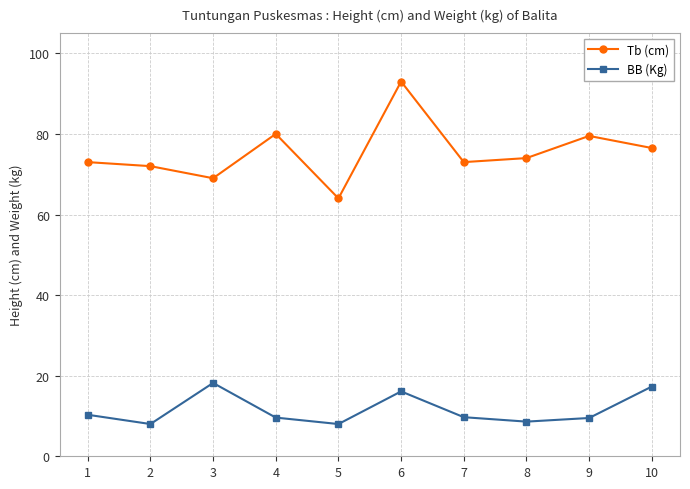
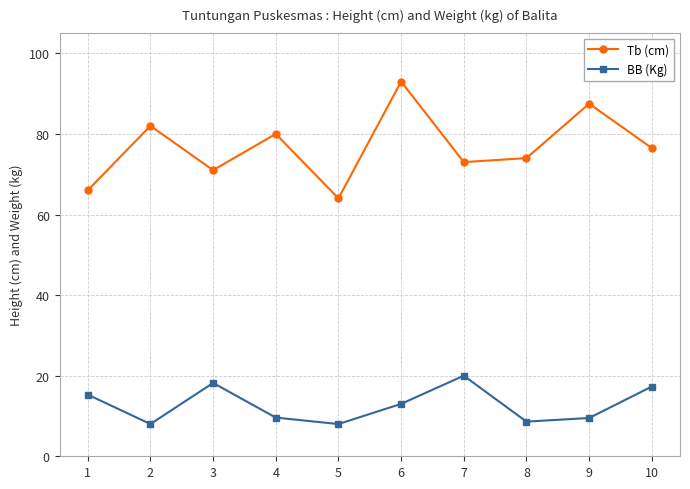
Tb (cm), 1: 73 -> 66
BB (Kg), 1: 10 -> 15
Tb (cm), 2: 72 -> 82
Tb (cm), 3: 69 -> 71
BB (Kg), 6: 16 -> 13
BB (Kg), 7: 10 -> 20
Tb (cm), 9: 80 -> 88
